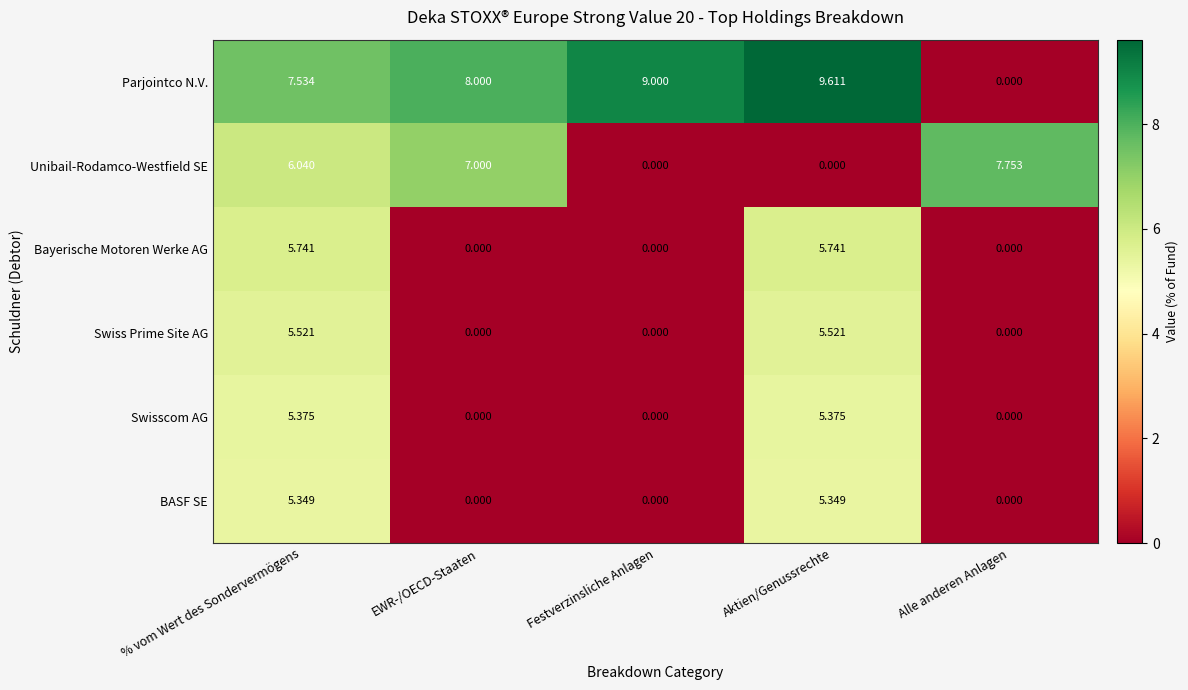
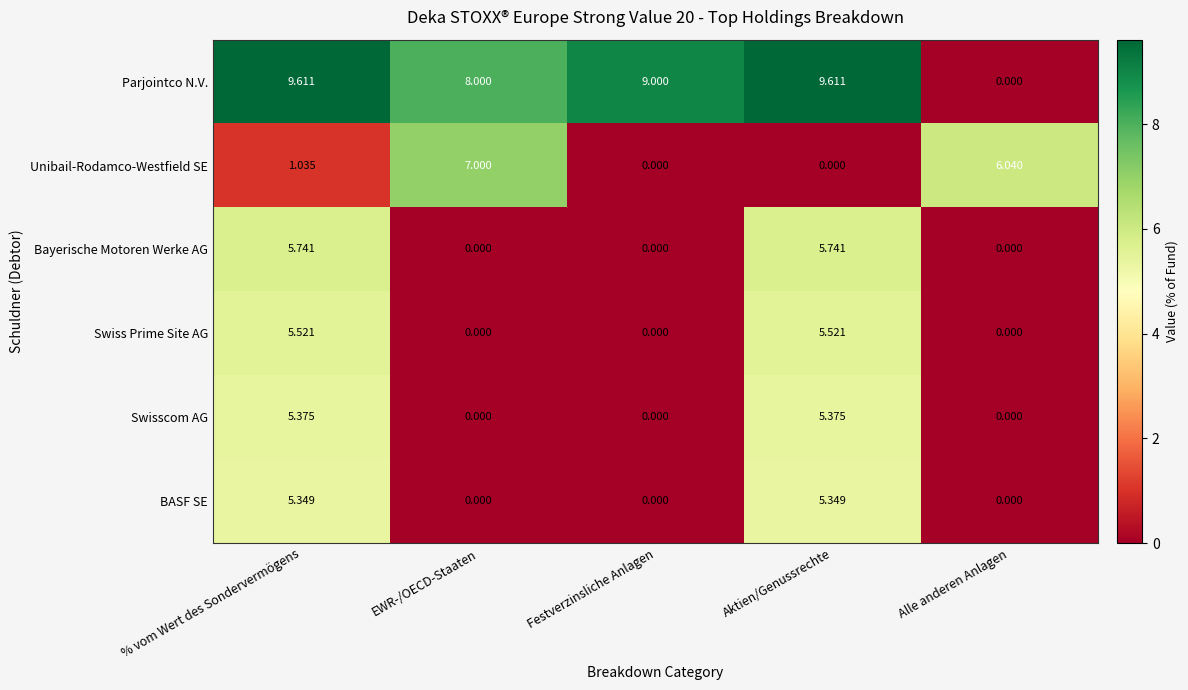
Parjointco N.V., % vom Wert des Sondervermögens: 7.534 -> 9.611
Unibail-Rodamco-Westfield SE, % vom Wert des Sondervermögens: 6.040 -> 1.035
Unibail-Rodamco-Westfield SE, Alle anderen Anlagen: 7.753 -> 6.040
